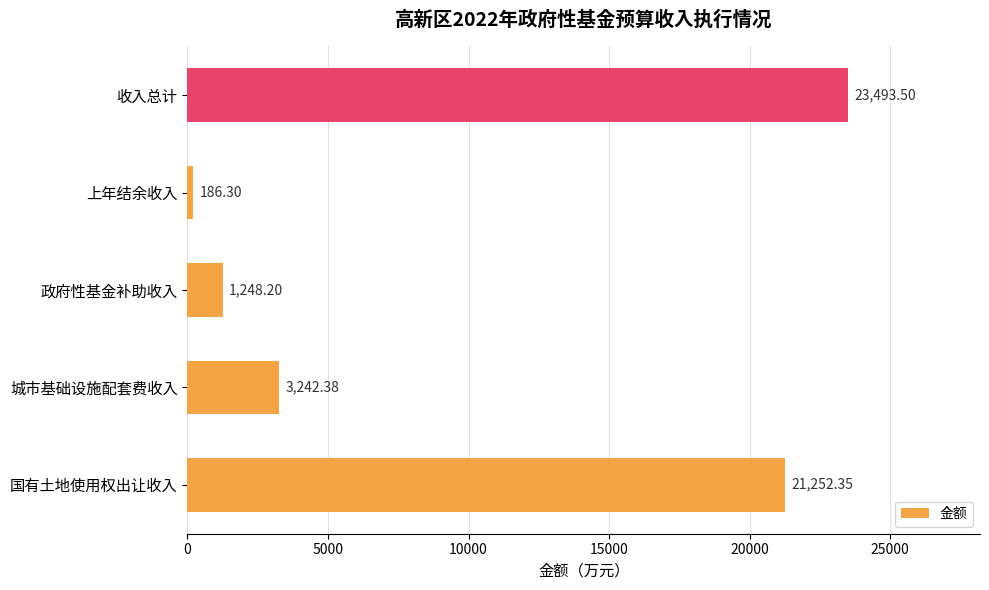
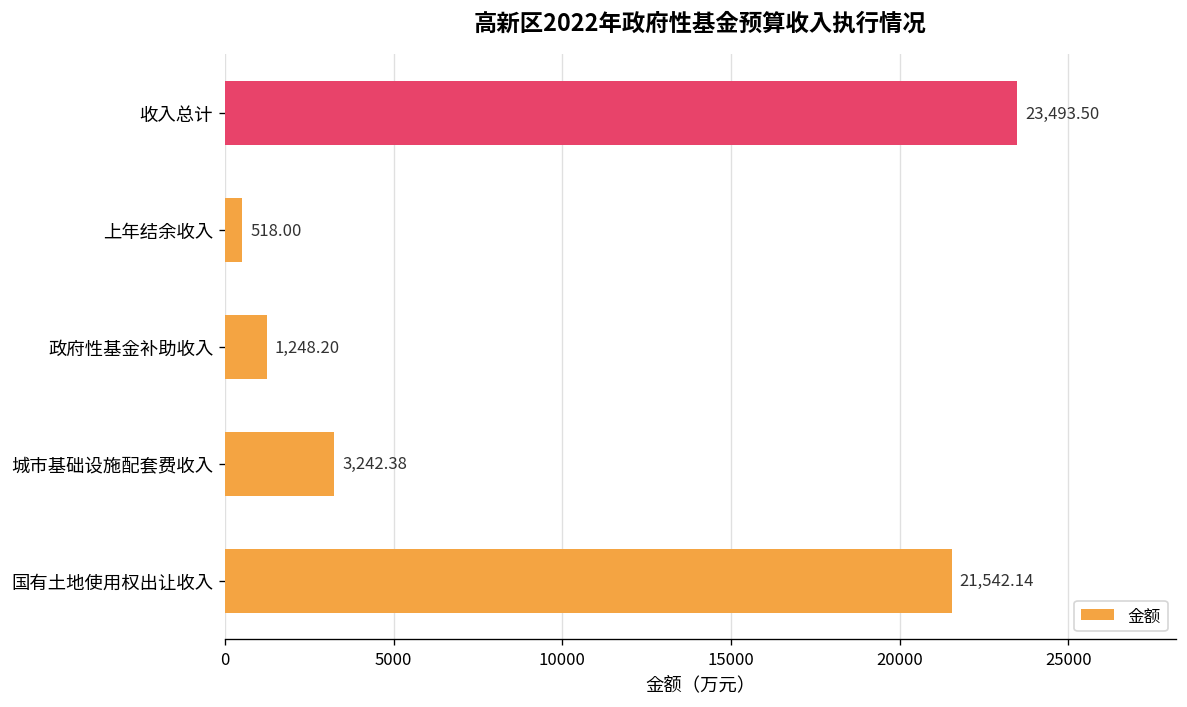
上年结余收入: 186.30 -> 518.00
国有土地使用权出让收入: 21,252.35 -> 21,542.14
